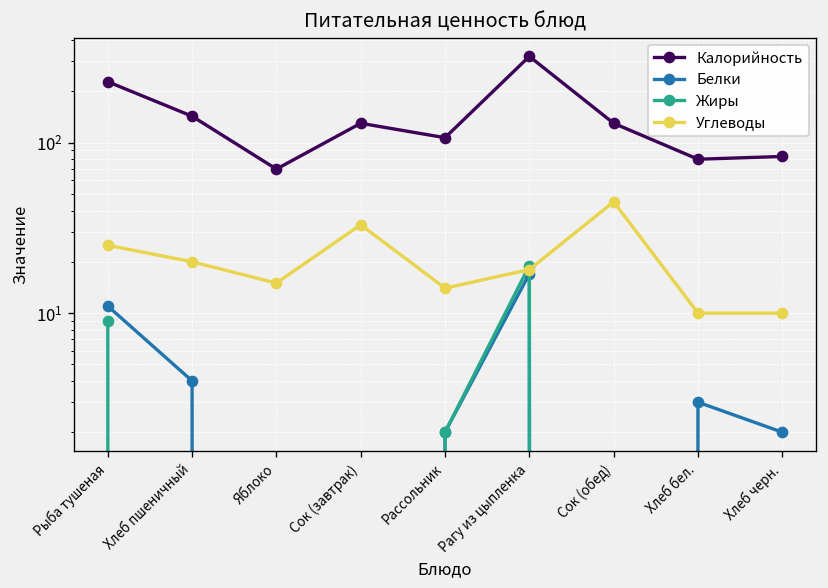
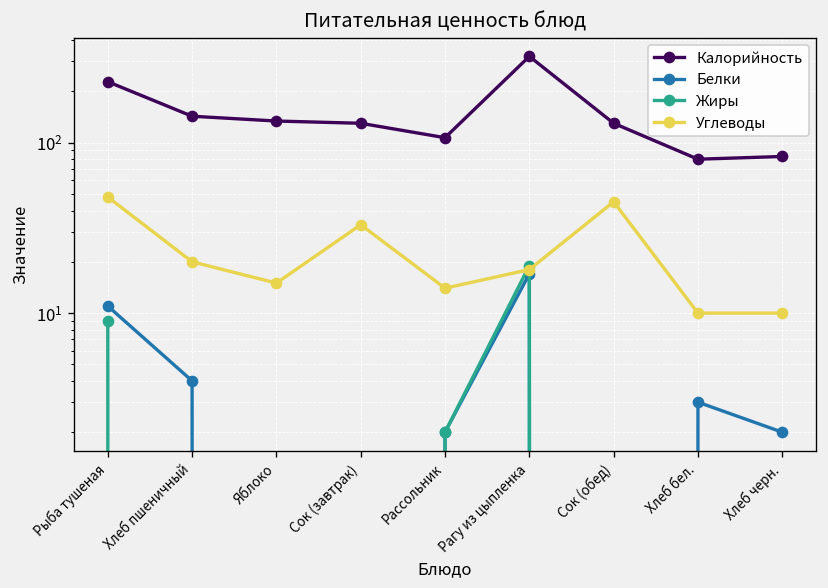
Углеводы, Рыба тушеная: 25 -> 48
Калорийность, Яблоко: 70 -> 130
